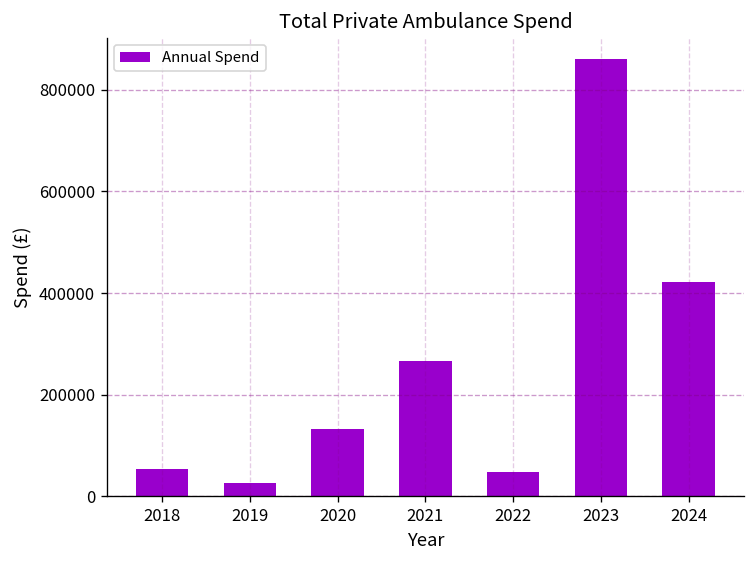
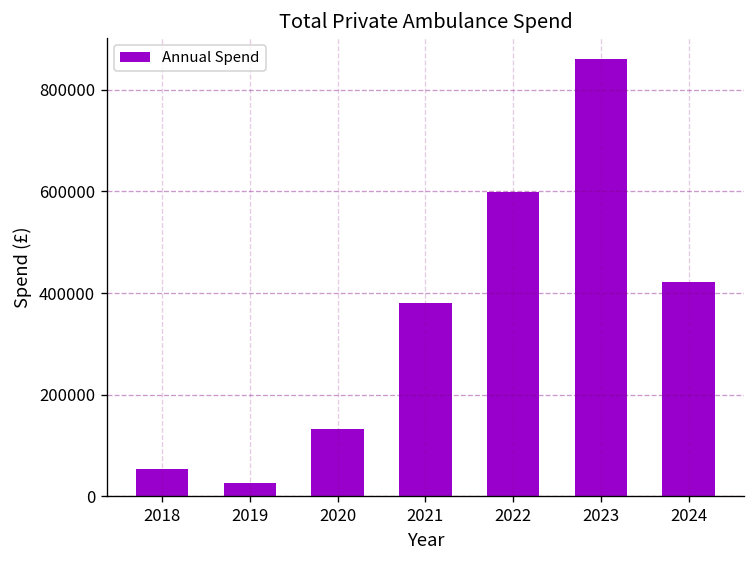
2021: 270000 -> 380000
2022: 50000 -> 600000
